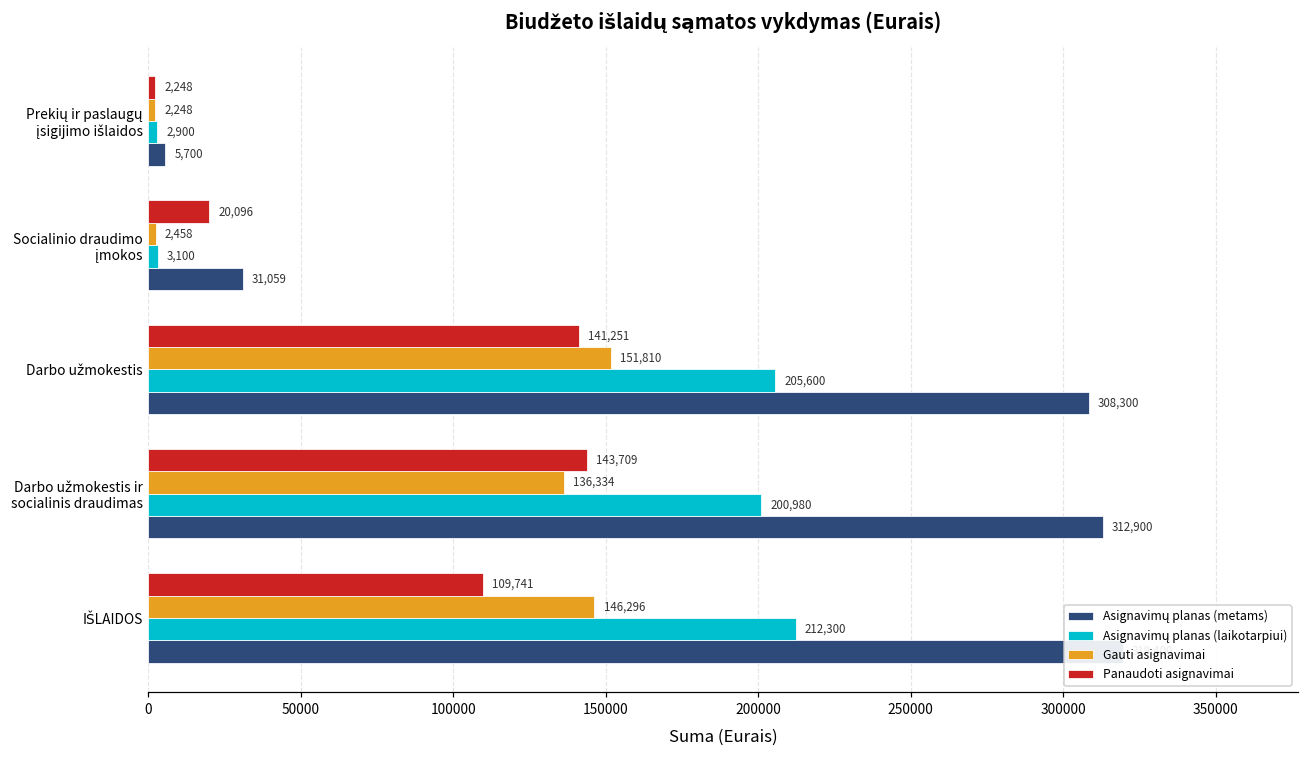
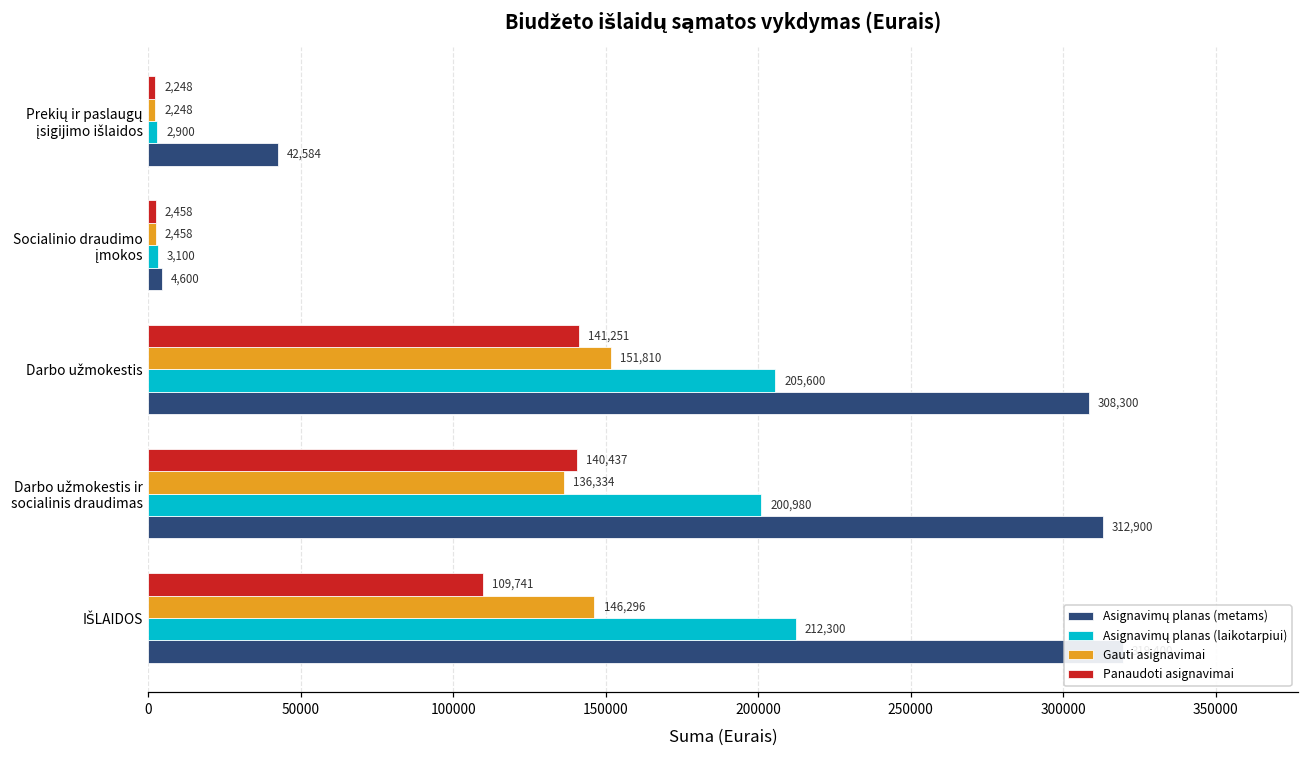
Asignavimų planas (metams), Prekių ir paslaugų įsigijimo išlaidos: 5,700 -> 42,584
Panaudoti asignavimai, Socialinio draudimo įmokos: 20,096 -> 2,458
Asignavimų planas (metams), Socialinio draudimo įmokos: 31,059 -> 4,600
Panaudoti asignavimai, Darbo užmokestis ir socialinis draudimas: 143,709 -> 140,437
